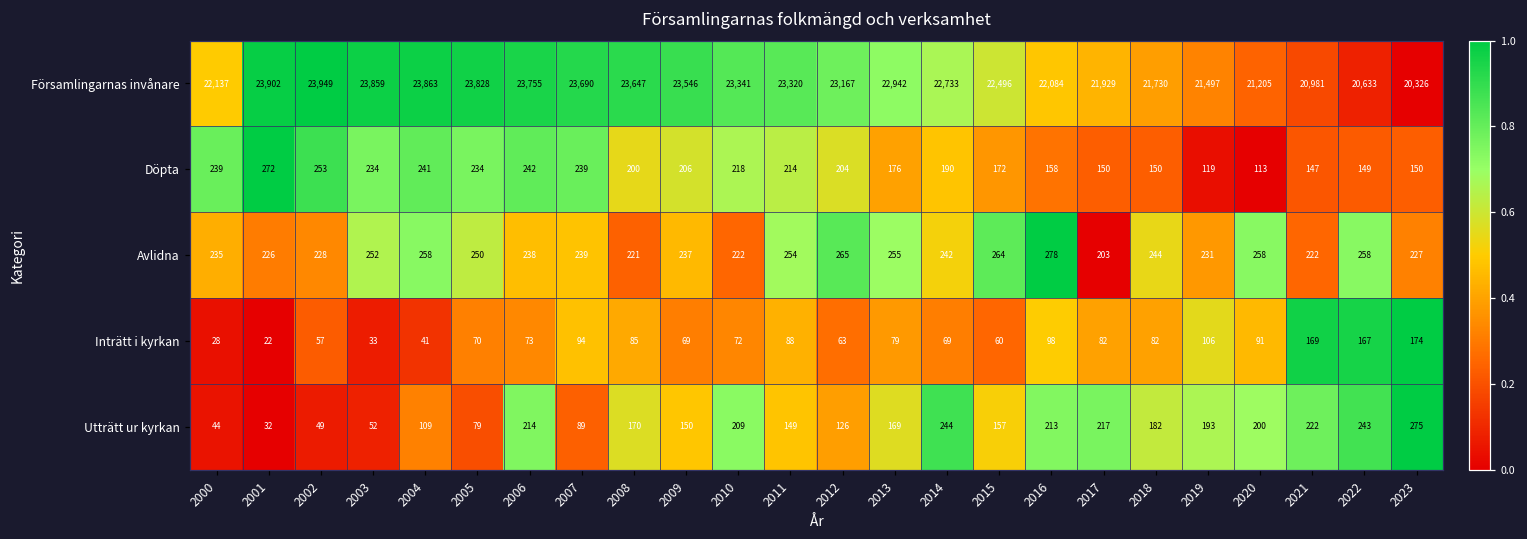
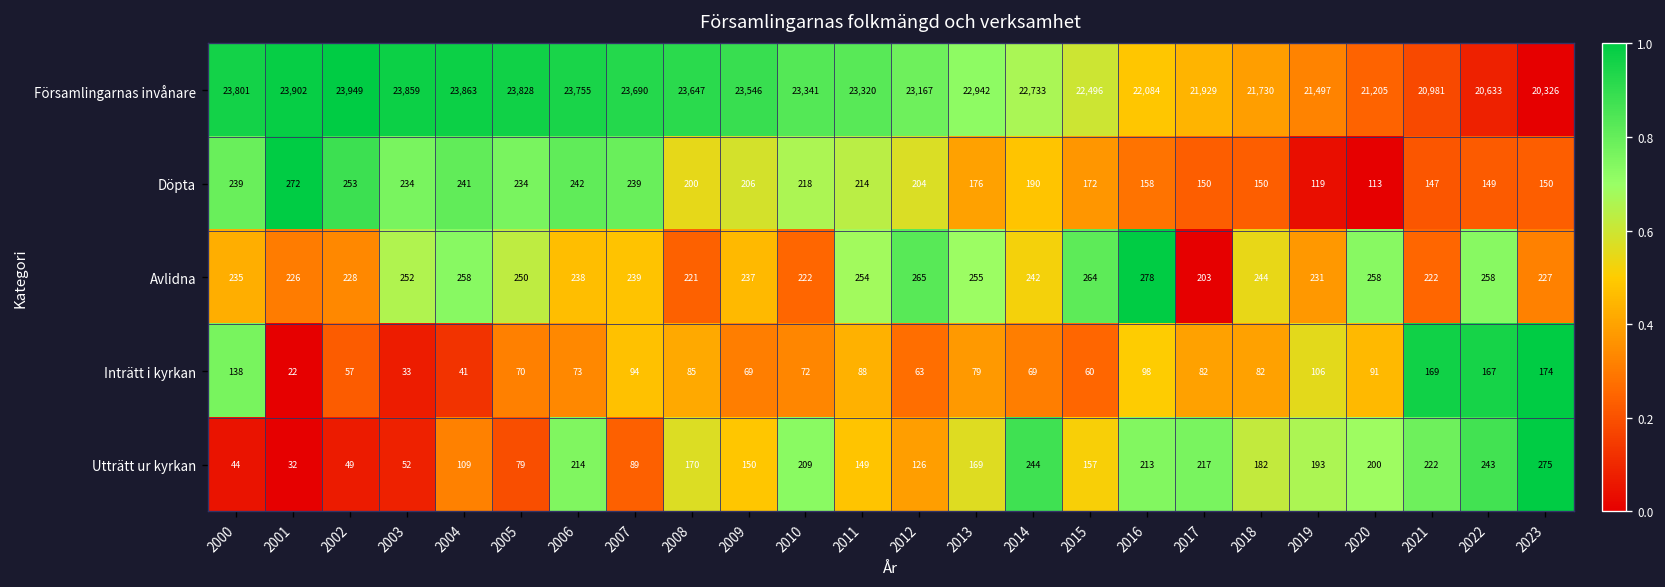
Församlingarnas invånare, 2000: 22,137 -> 23,801
Inträtt i kyrkan, 2000: 28 -> 138
